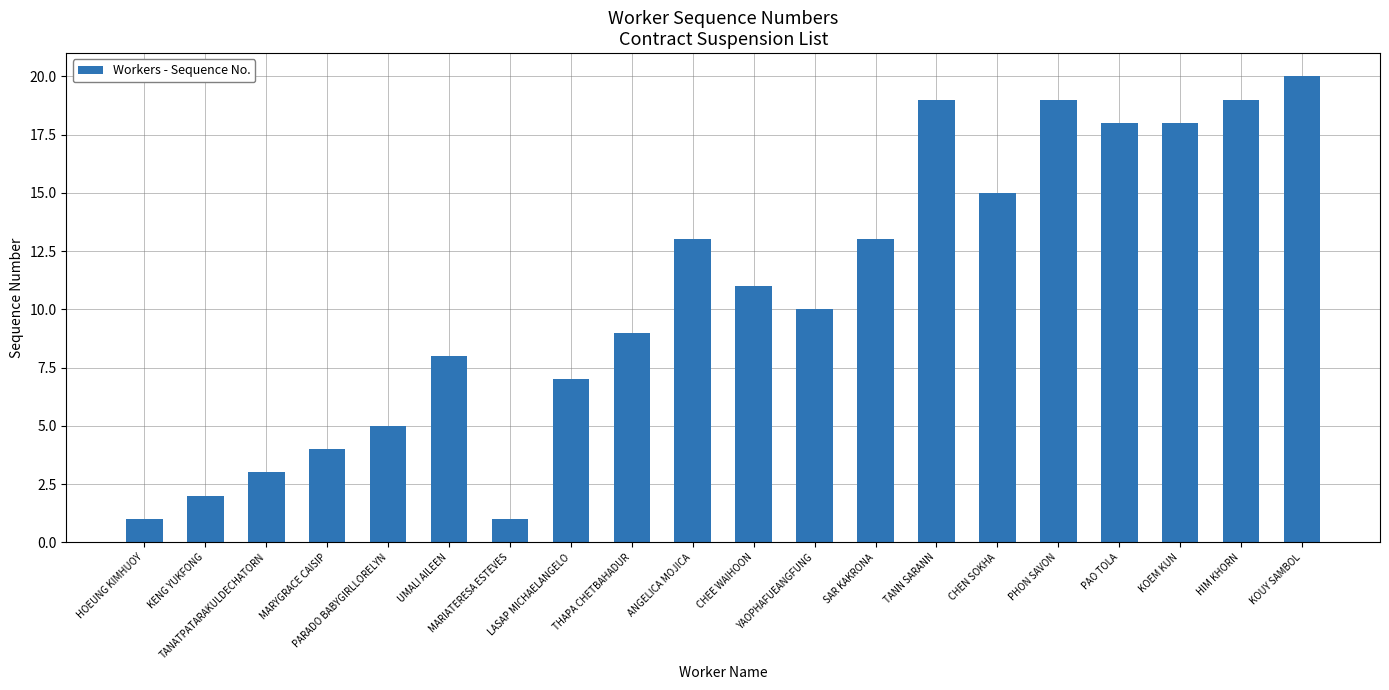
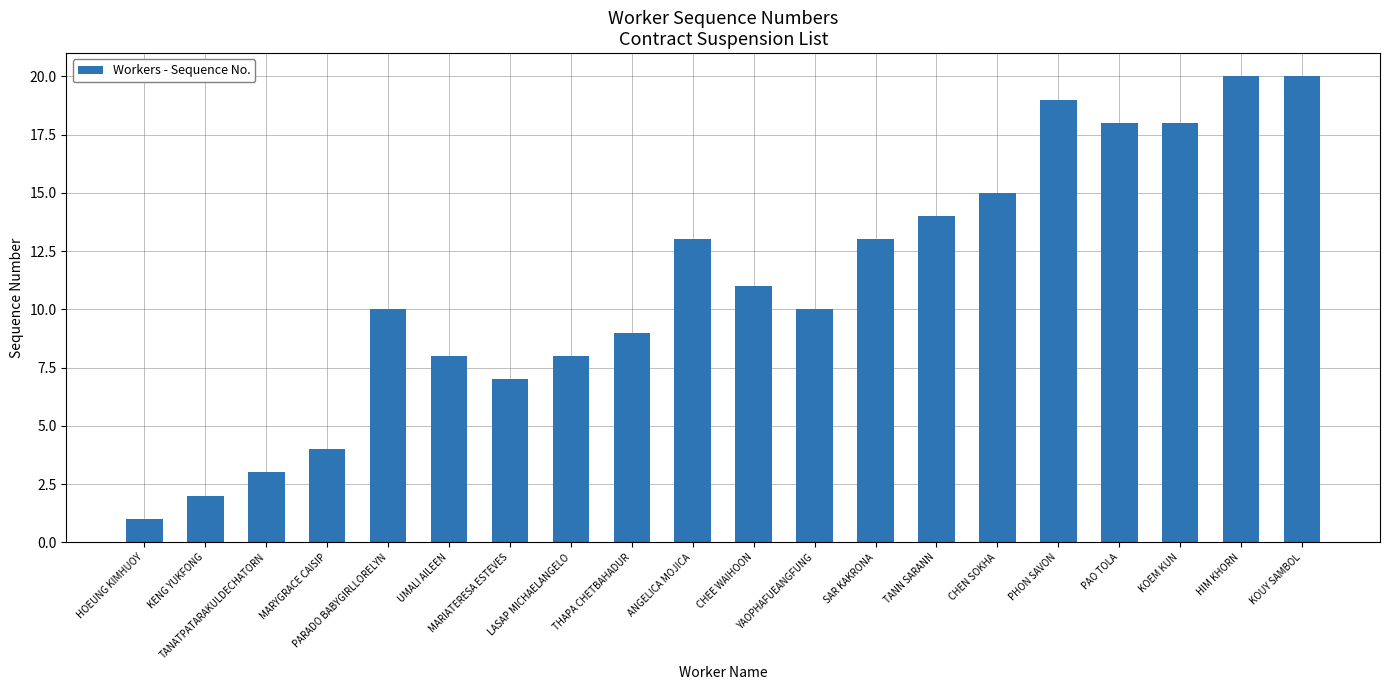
PARADO BABYGIRLLORELYN: 5 -> 10
MARIATERESA ESTEVES: 1 -> 7
LASAP MICHAELANGELO: 7 -> 8
TANN SARANN: 19 -> 14
HIM KHORN: 19 -> 20
